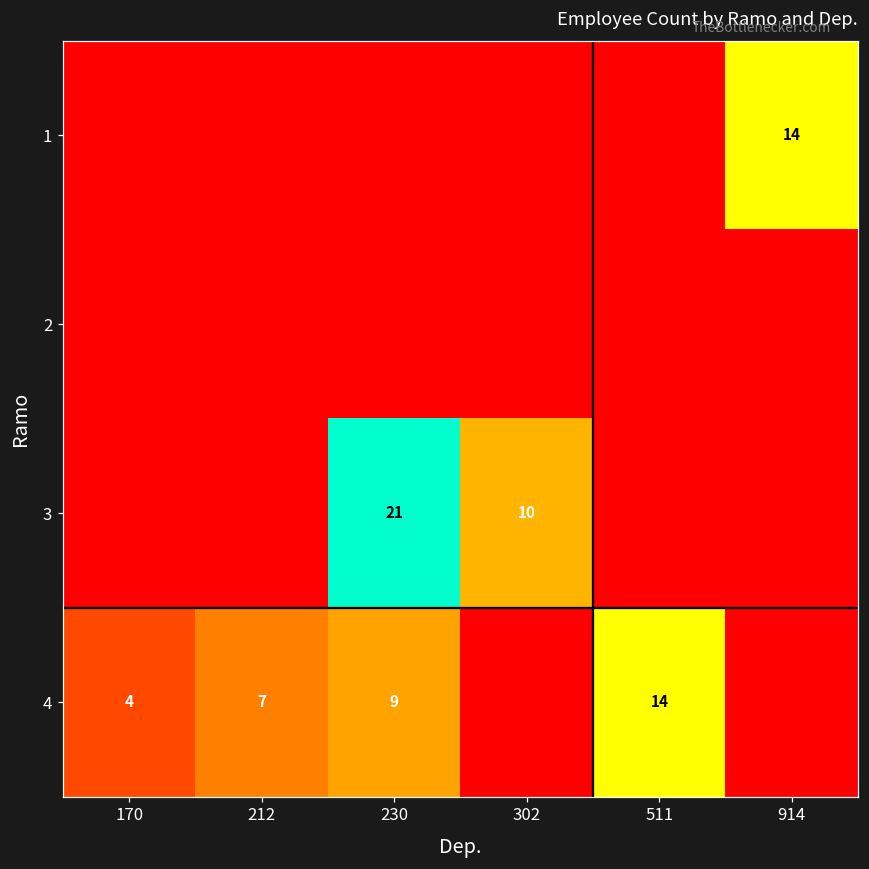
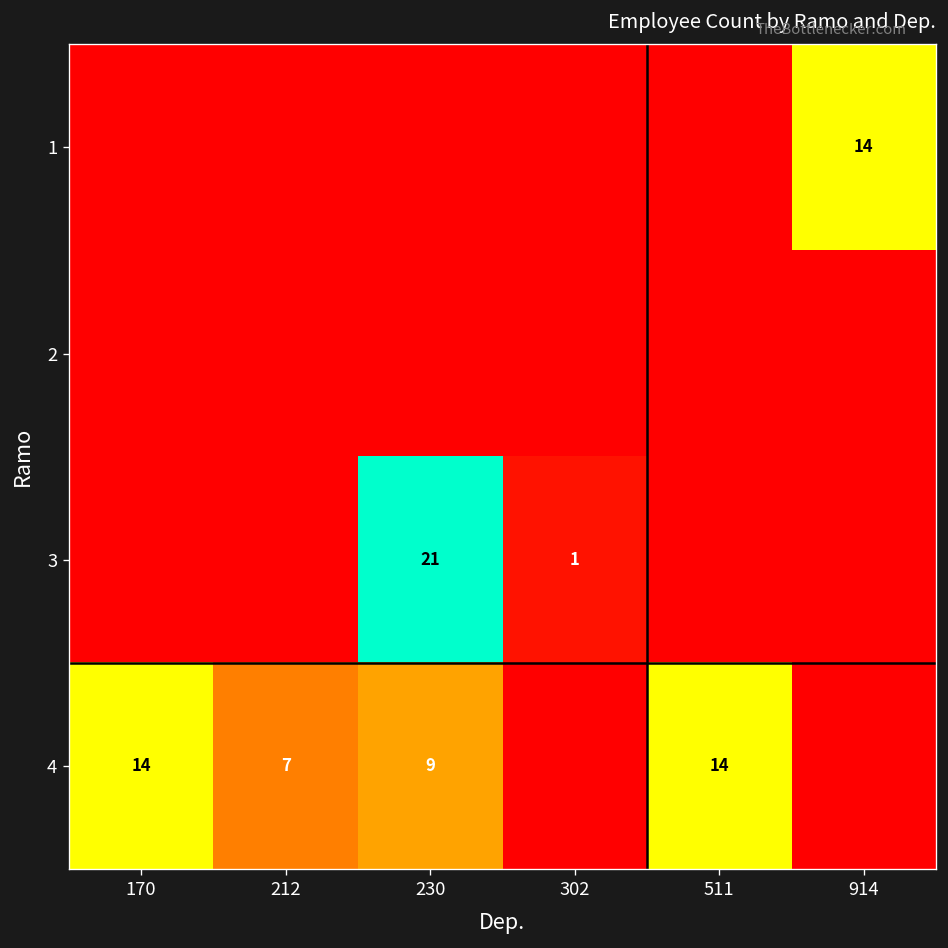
3, 302: 10 -> 1
4, 170: 4 -> 14
